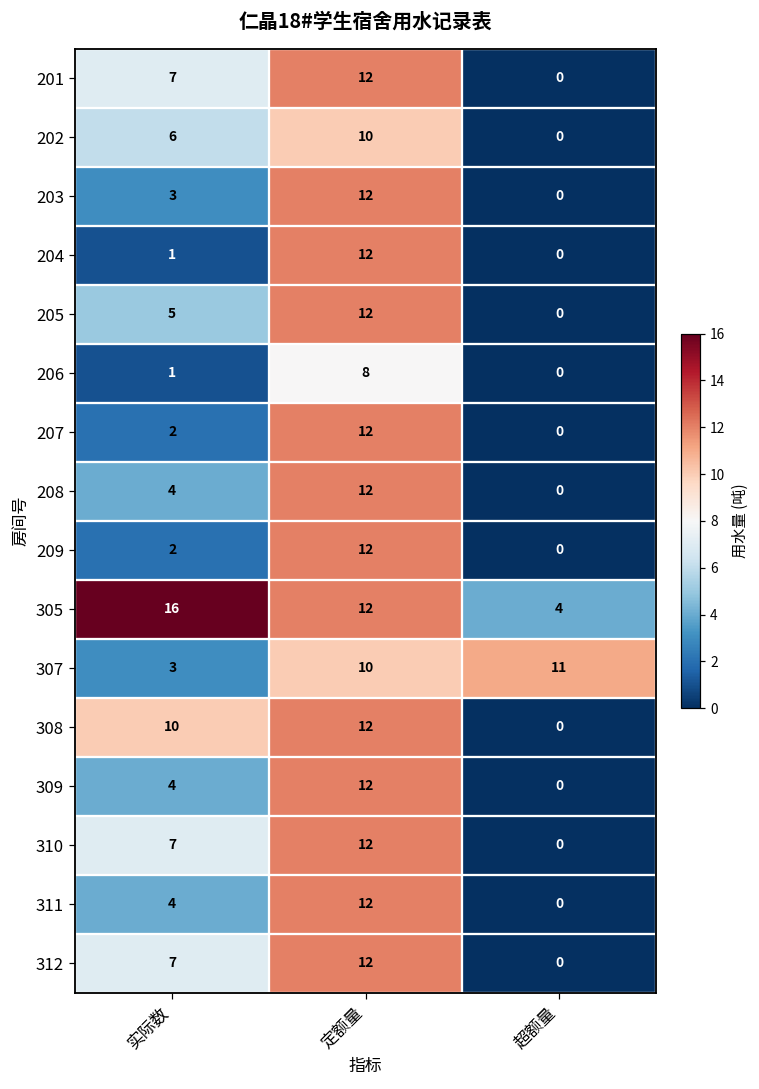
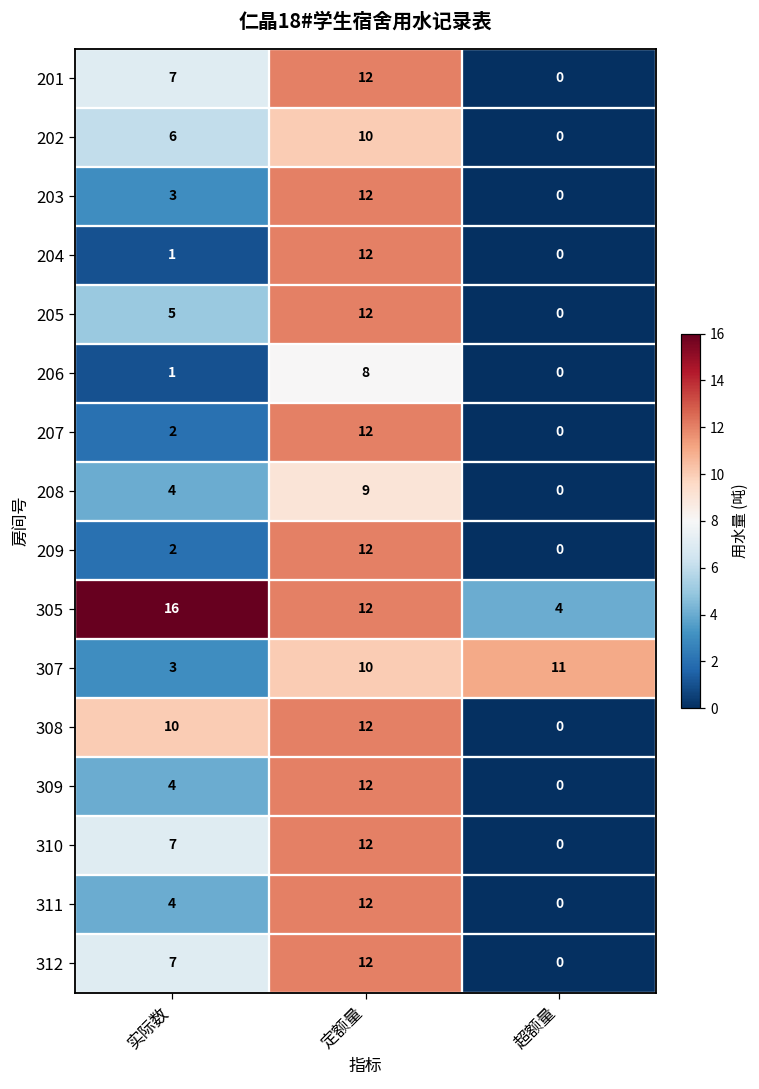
208, 定额量: 12 -> 9
